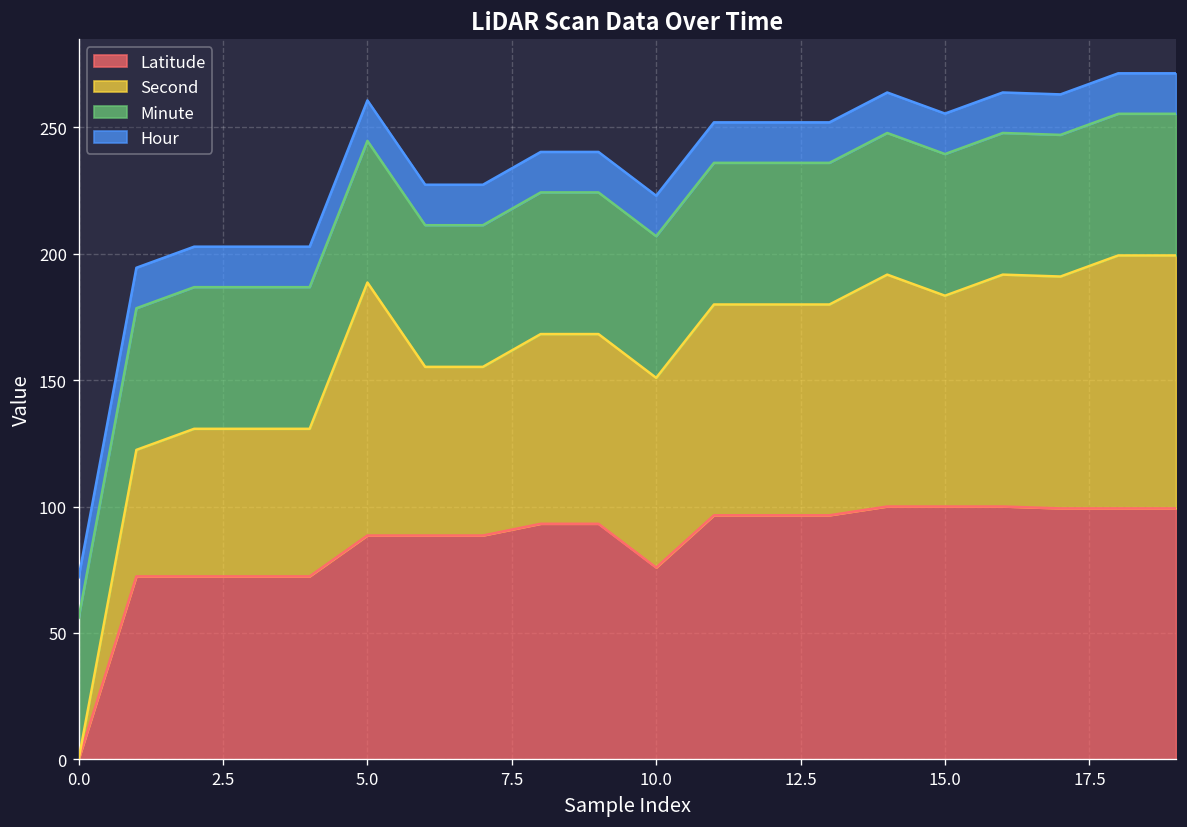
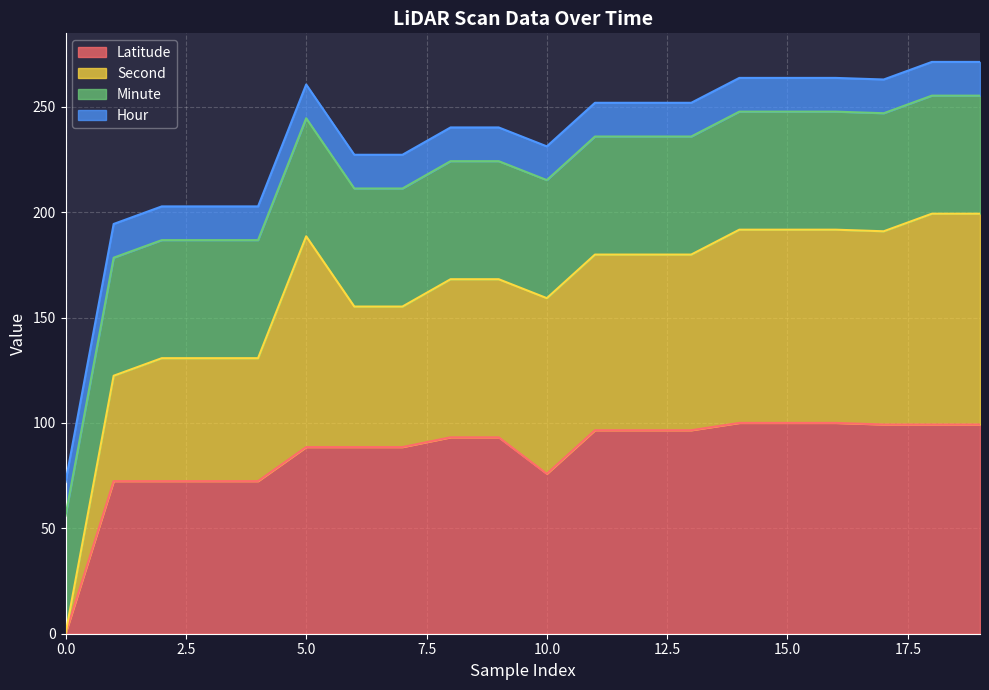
Second, 10.0: 75 -> 83
Second, 15.0: 83 -> 92
